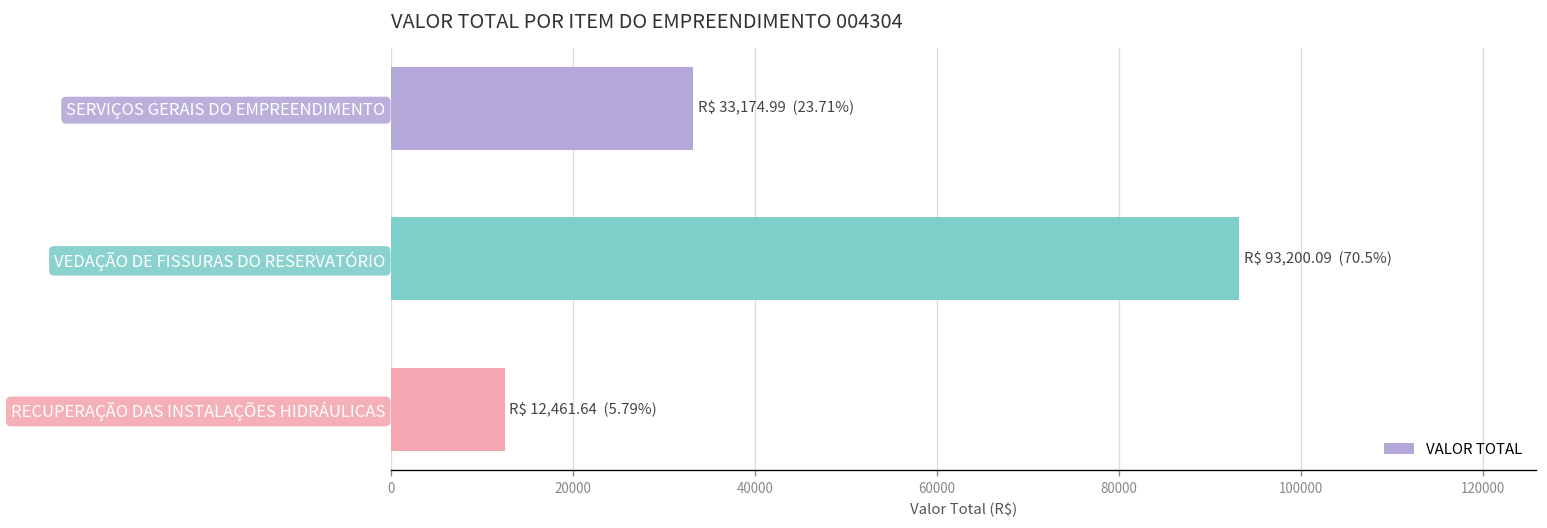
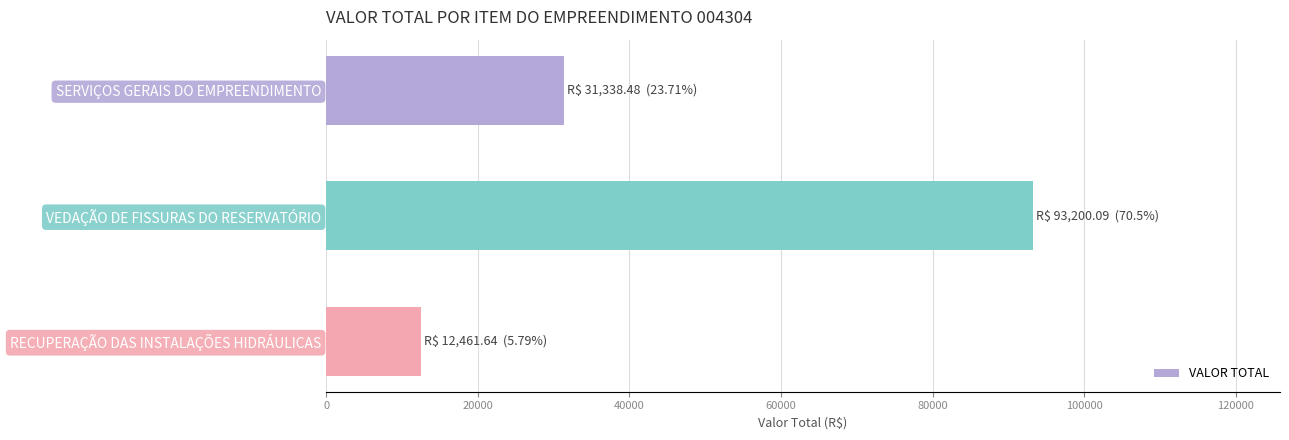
SERVIÇOS GERAIS DO EMPREENDIMENTO: 33,174.99 -> 31,338.48
